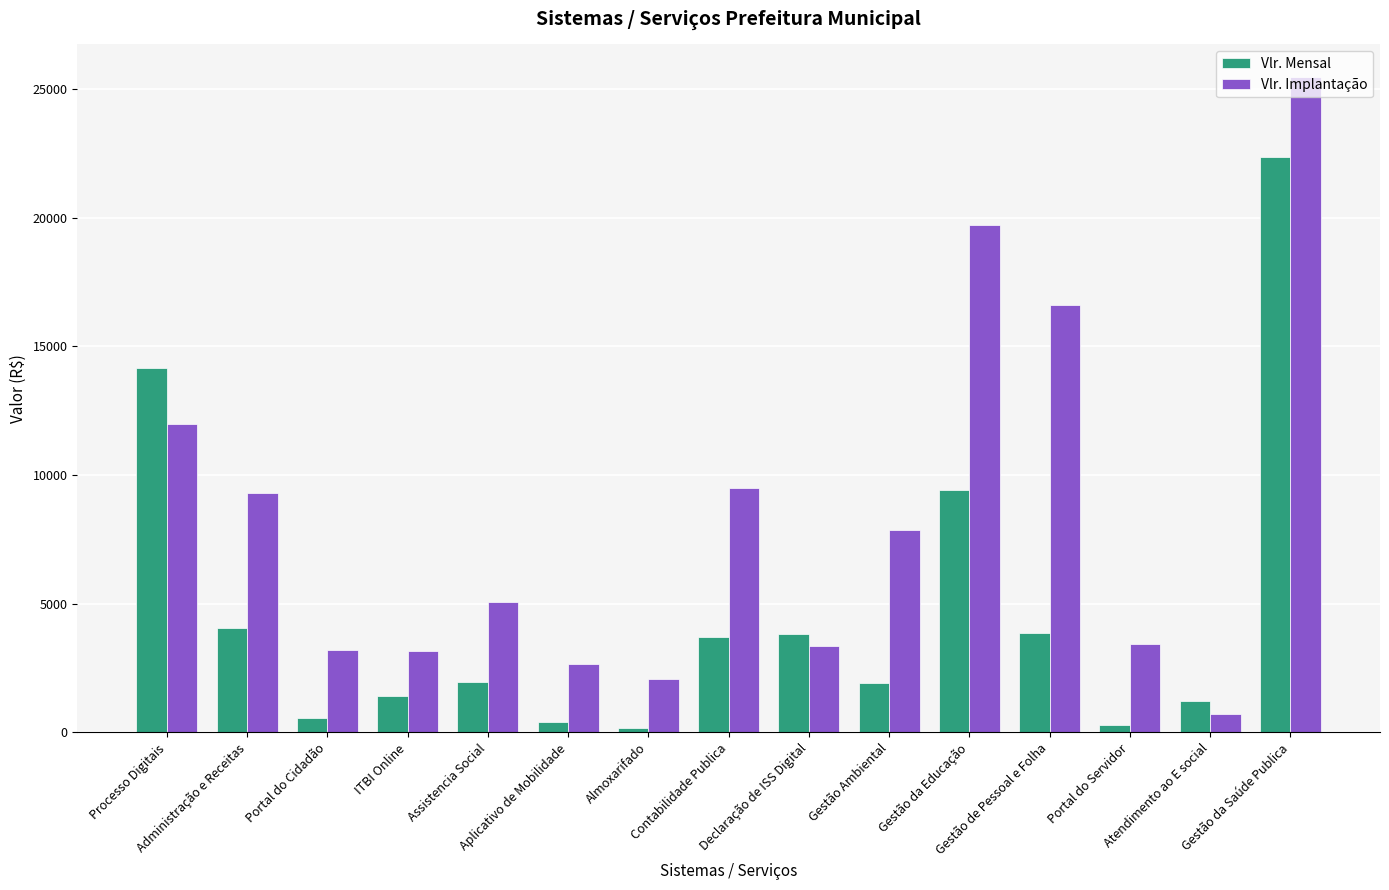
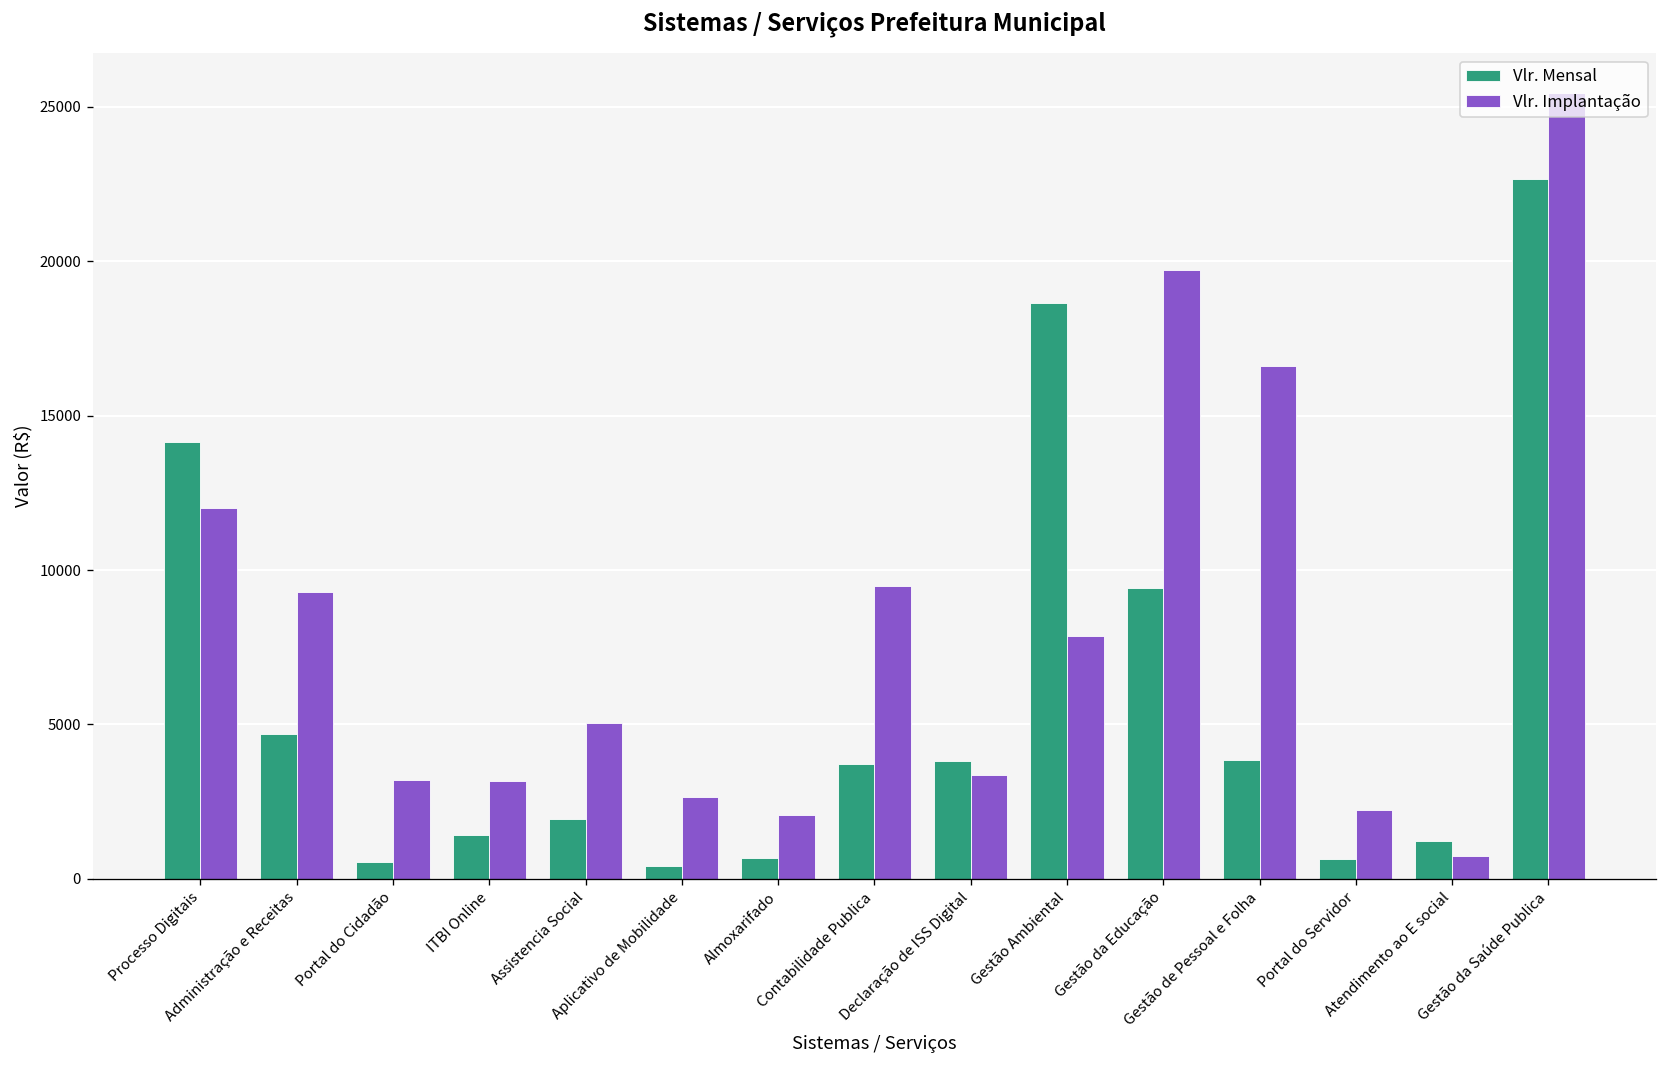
Vlr. Mensal, Administração e Receitas: 4100 -> 4700
Vlr. Mensal, Almoxarifado: 200 -> 700
Vlr. Mensal, Gestão Ambiental: 1900 -> 18600
Vlr. Mensal, Portal do Servidor: 300 -> 600
Vlr. Implantação, Portal do Servidor: 3400 -> 2200
Vlr. Mensal, Gestão da Saúde Publica: 22300 -> 22700
